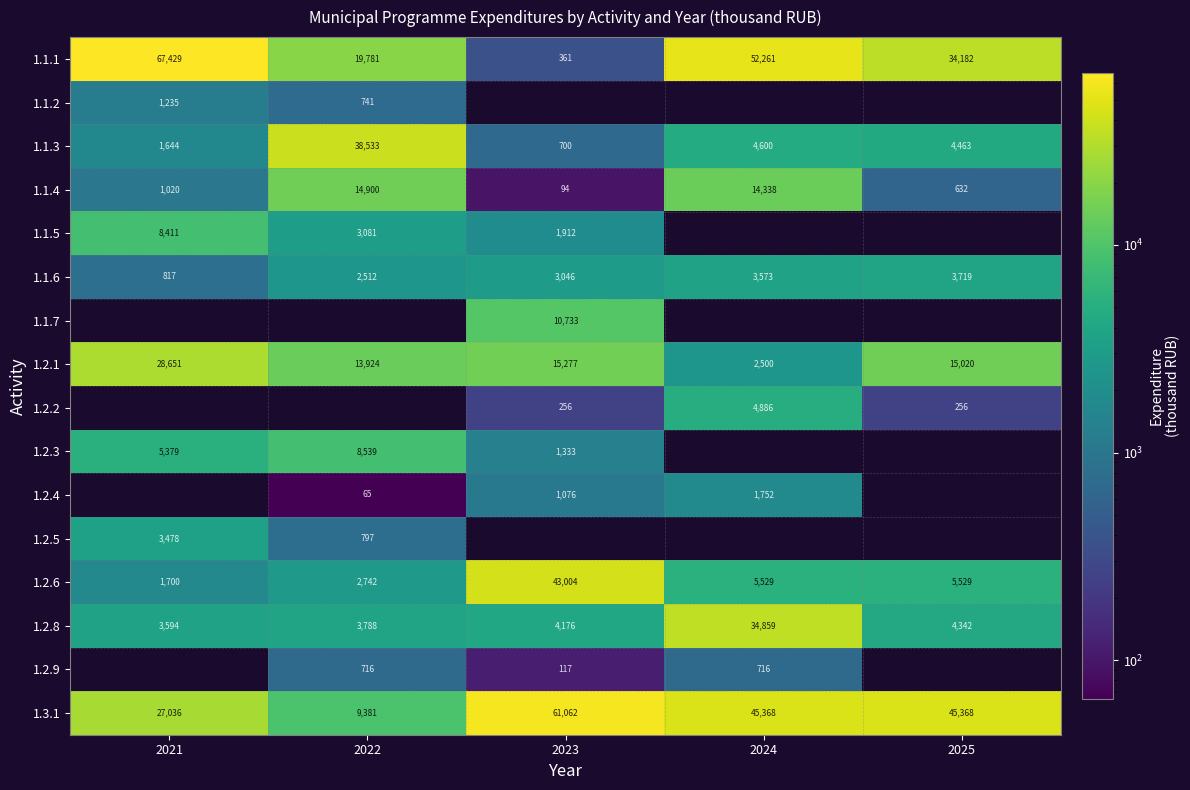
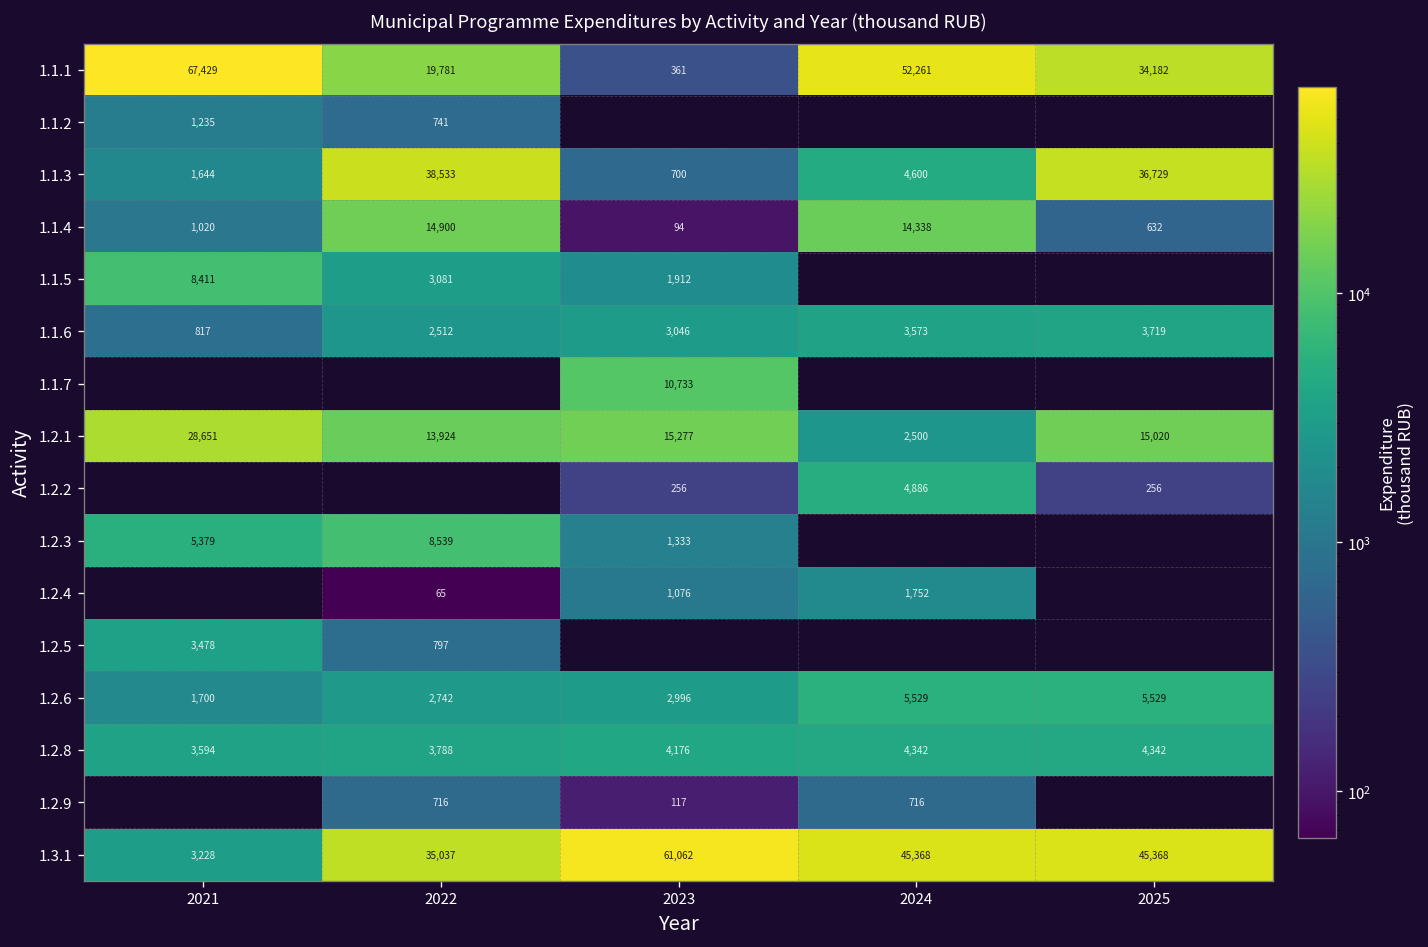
1.1.3, 2025: 4,463 -> 36,729
1.2.6, 2023: 43,004 -> 2,996
1.2.8, 2024: 34,859 -> 4,342
1.3.1, 2021: 27,036 -> 3,228
1.3.1, 2022: 9,381 -> 35,037
